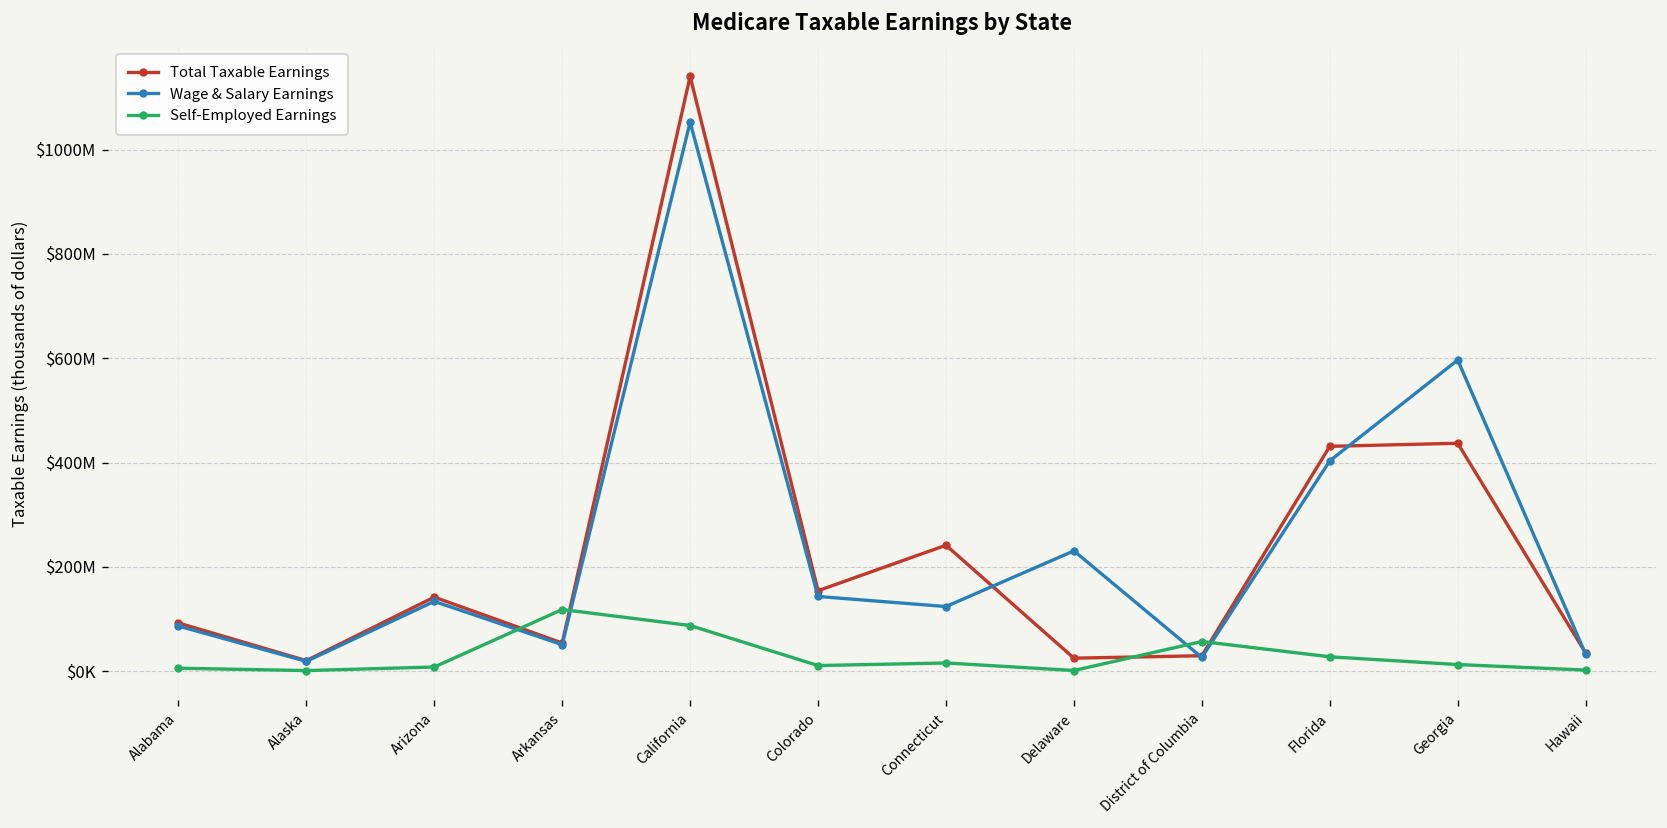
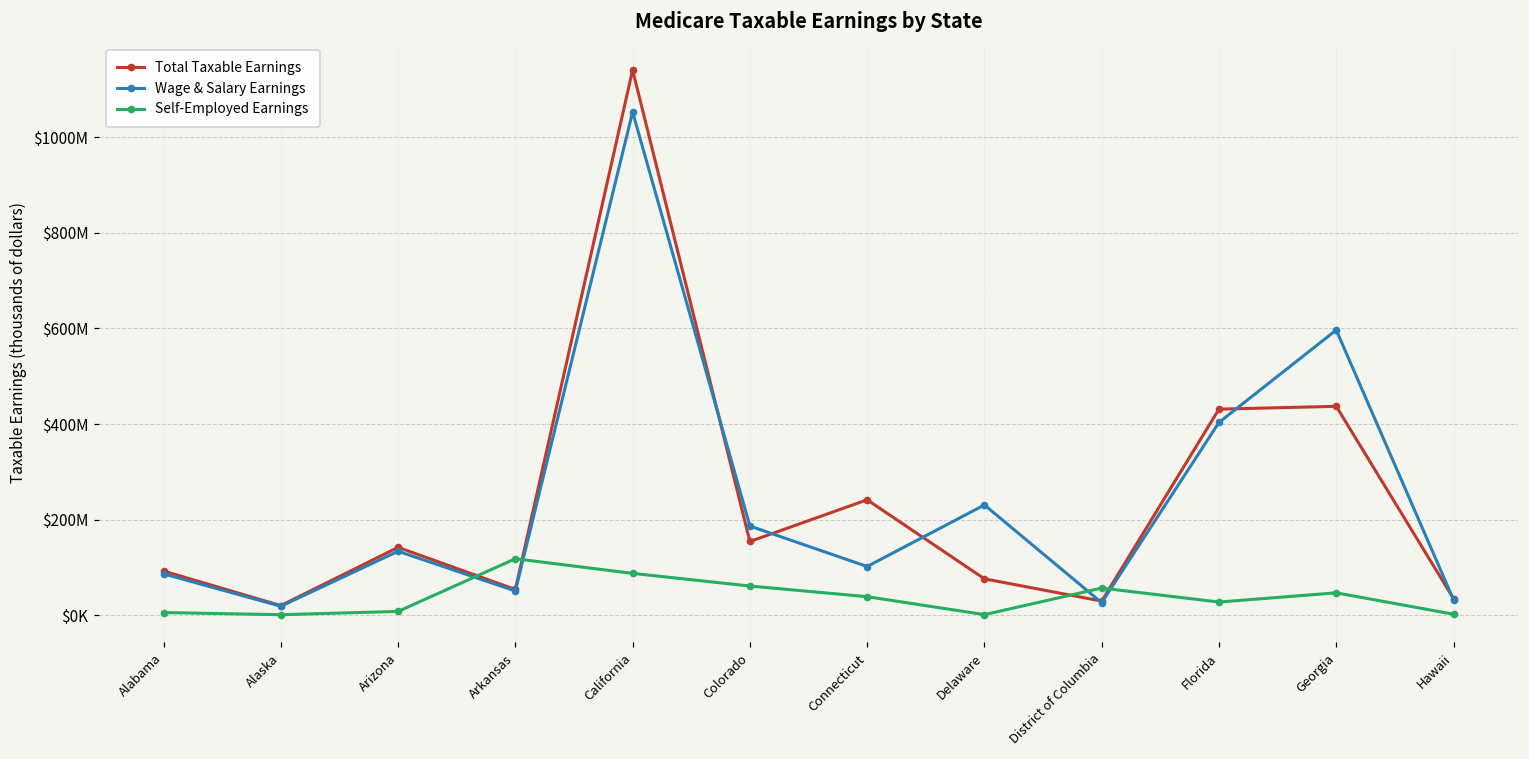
Wage & Salary Earnings, Colorado: $140000000 -> $190000000
Self-Employed Earnings, Colorado: $10000000 -> $60000000
Wage & Salary Earnings, Connecticut: $120000000 -> $100000000
Self-Employed Earnings, Connecticut: $20000000 -> $40000000
Total Taxable Earnings, Delaware: $30000000 -> $80000000
Self-Employed Earnings, Georgia: $10000000 -> $50000000
